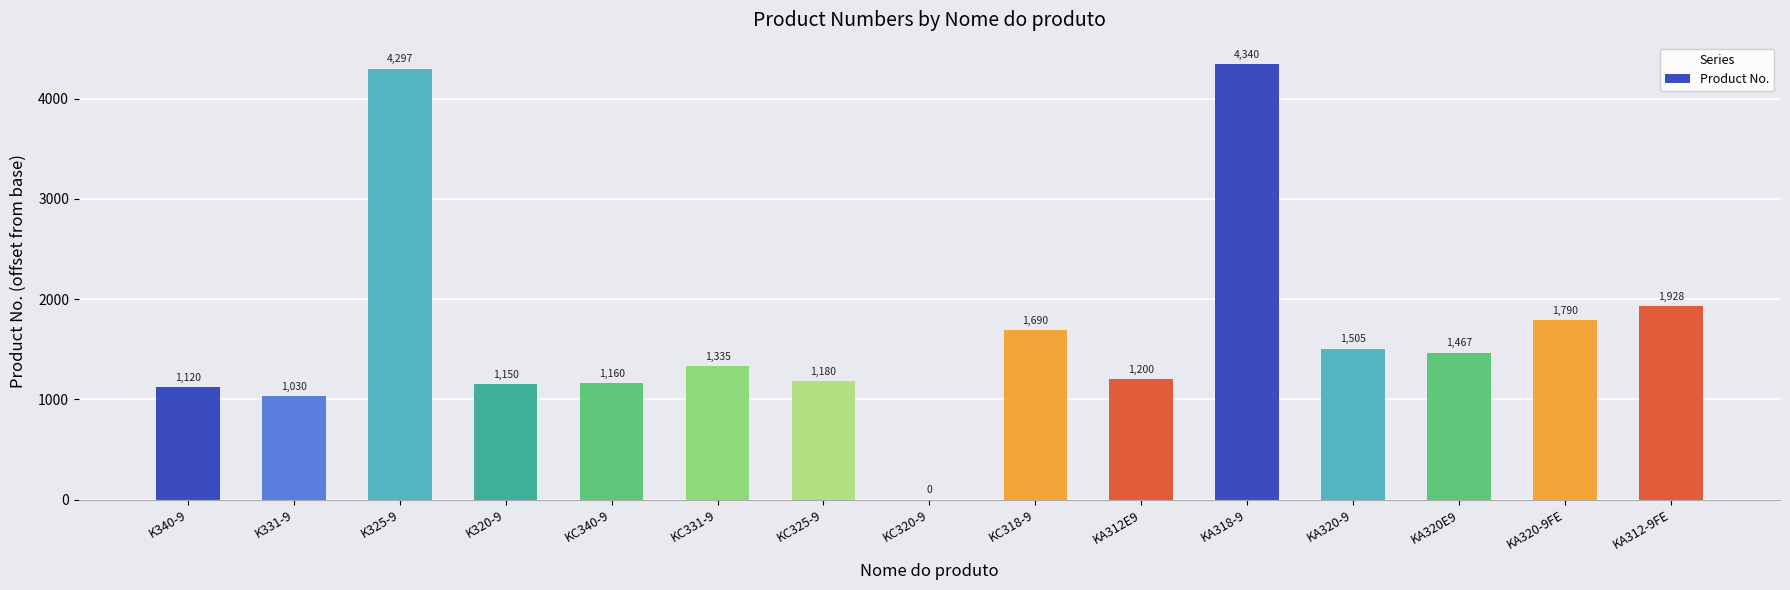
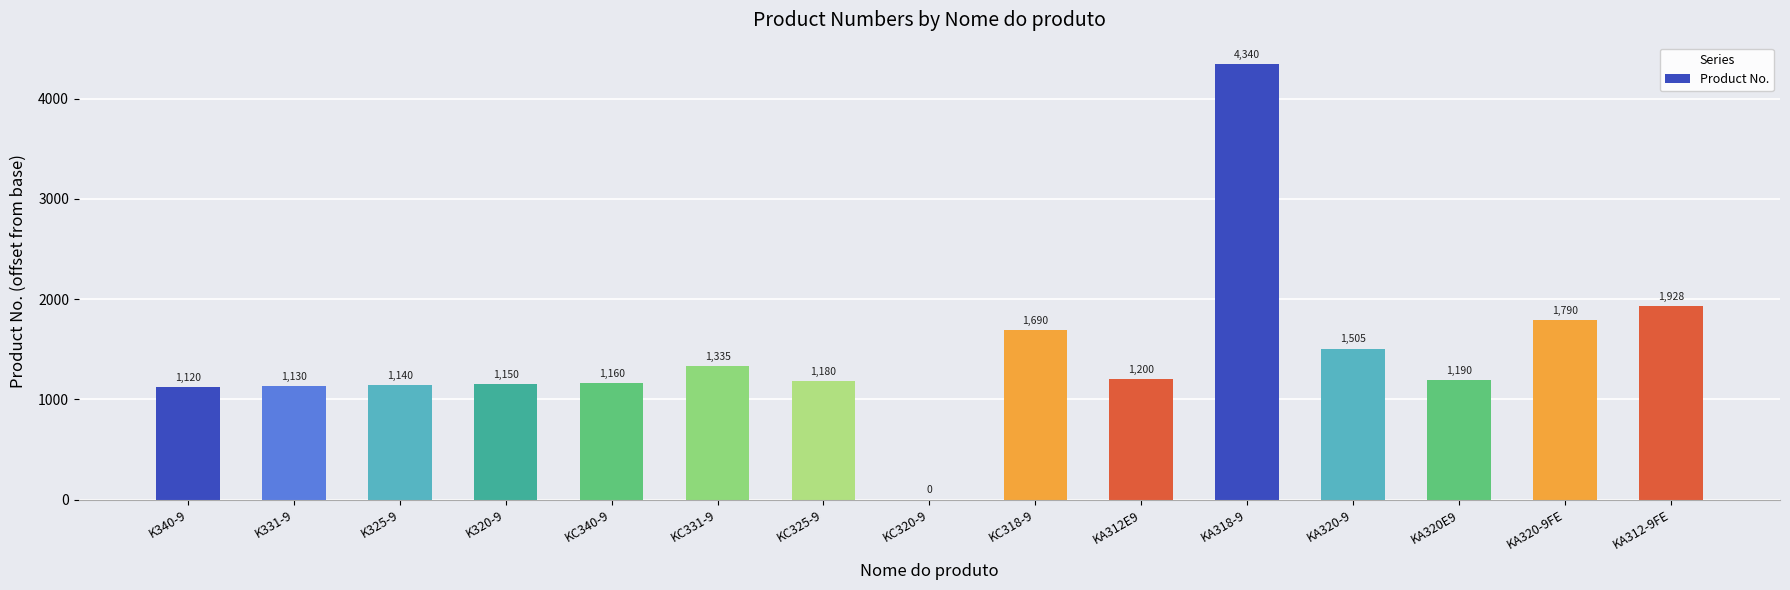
K331-9: 1,030 -> 1,130
K325-9: 4,297 -> 1,140
KA320E9: 1,467 -> 1,190
